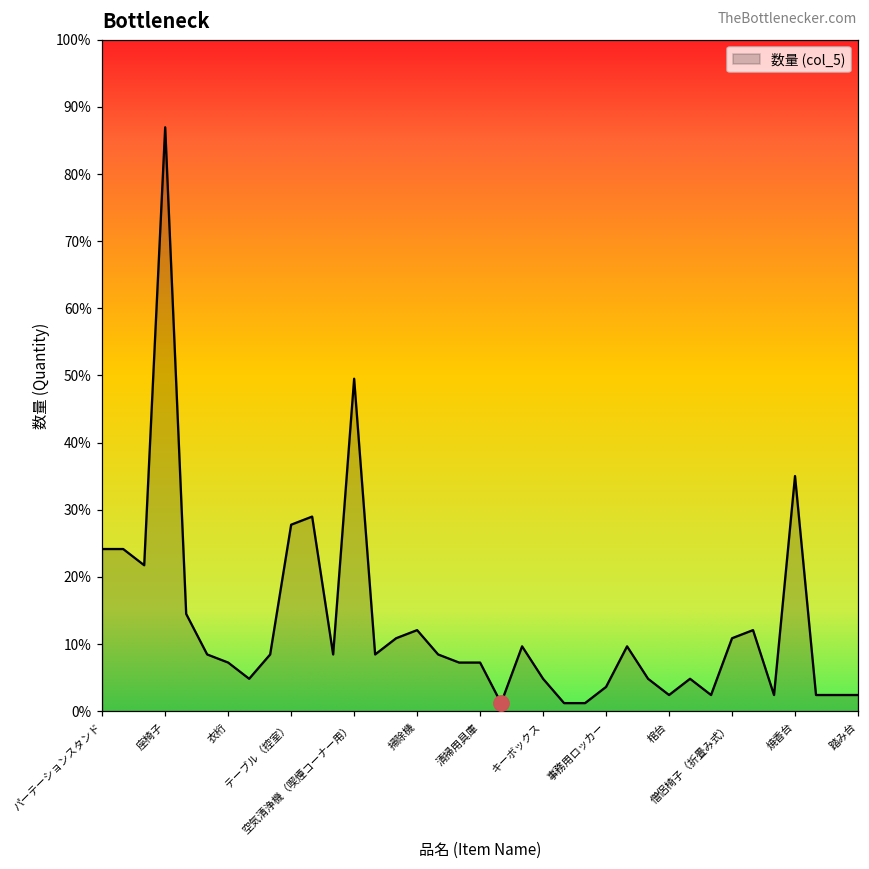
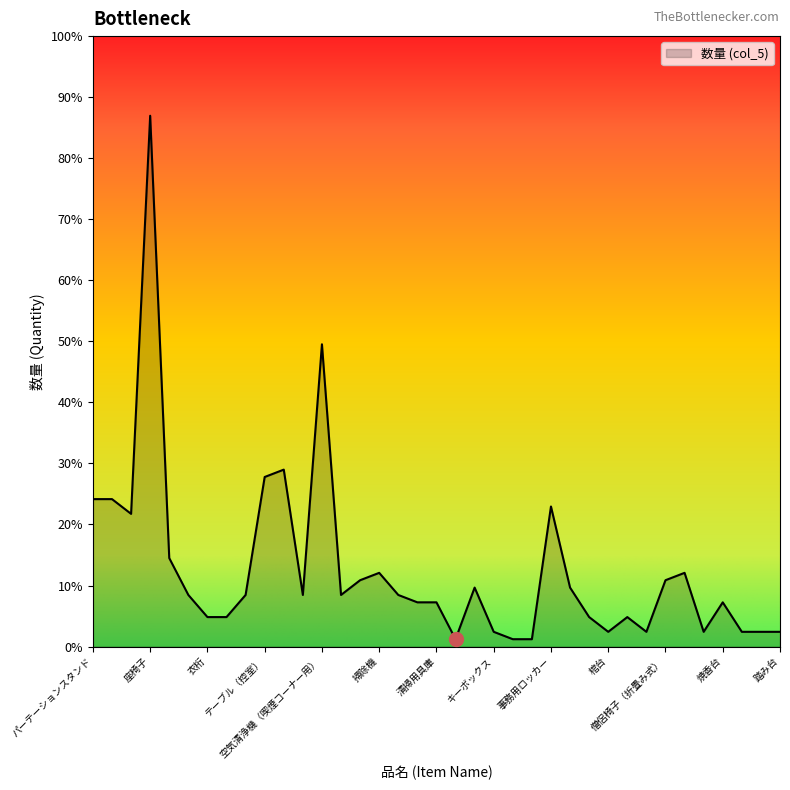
数量 (col_5), 衣桁: 7% -> 5%
数量 (col_5), キーボックス: 5% -> 2%
数量 (col_5), 事務用ロッカー: 4% -> 23%
数量 (col_5), 焼香台: 35% -> 7%
